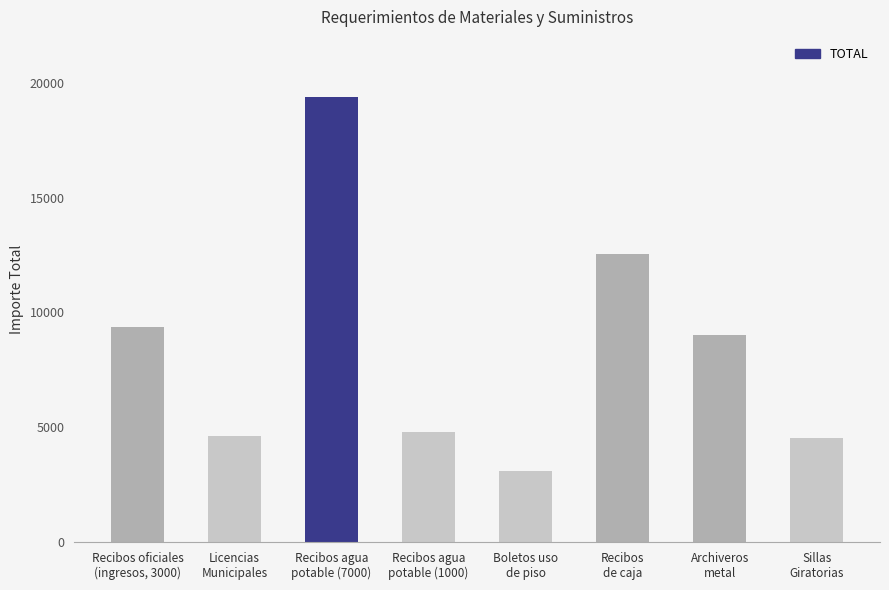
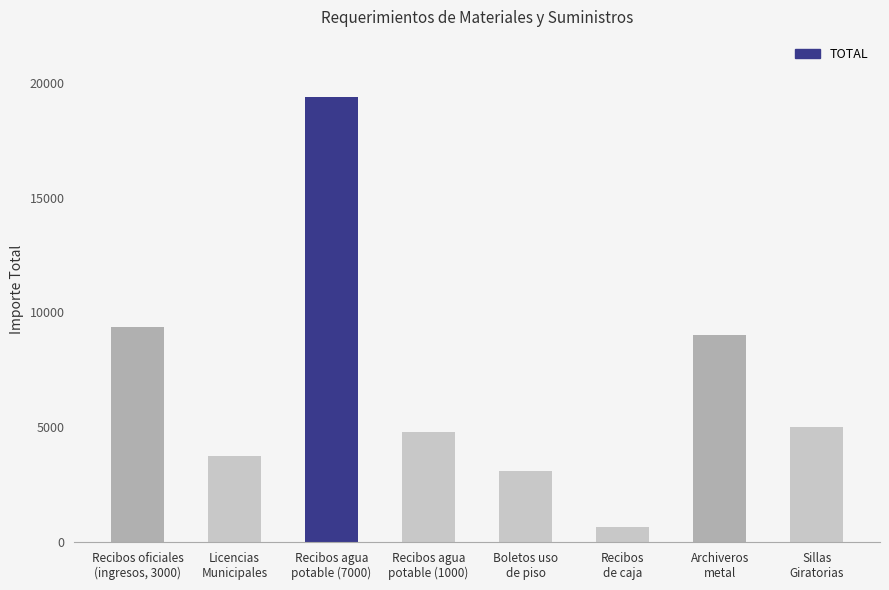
Licencias Municipales: 4600 -> 3700
Recibos de caja: 12600 -> 700
Sillas Giratorias: 4500 -> 5000
